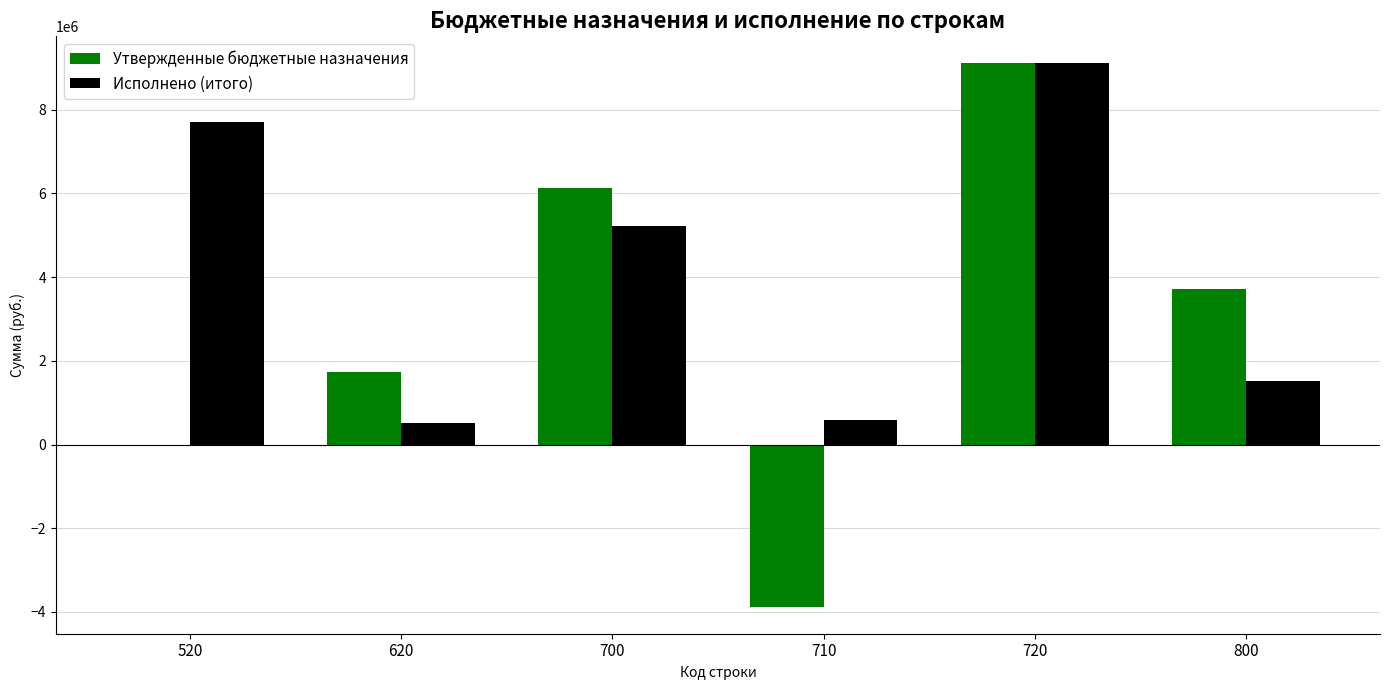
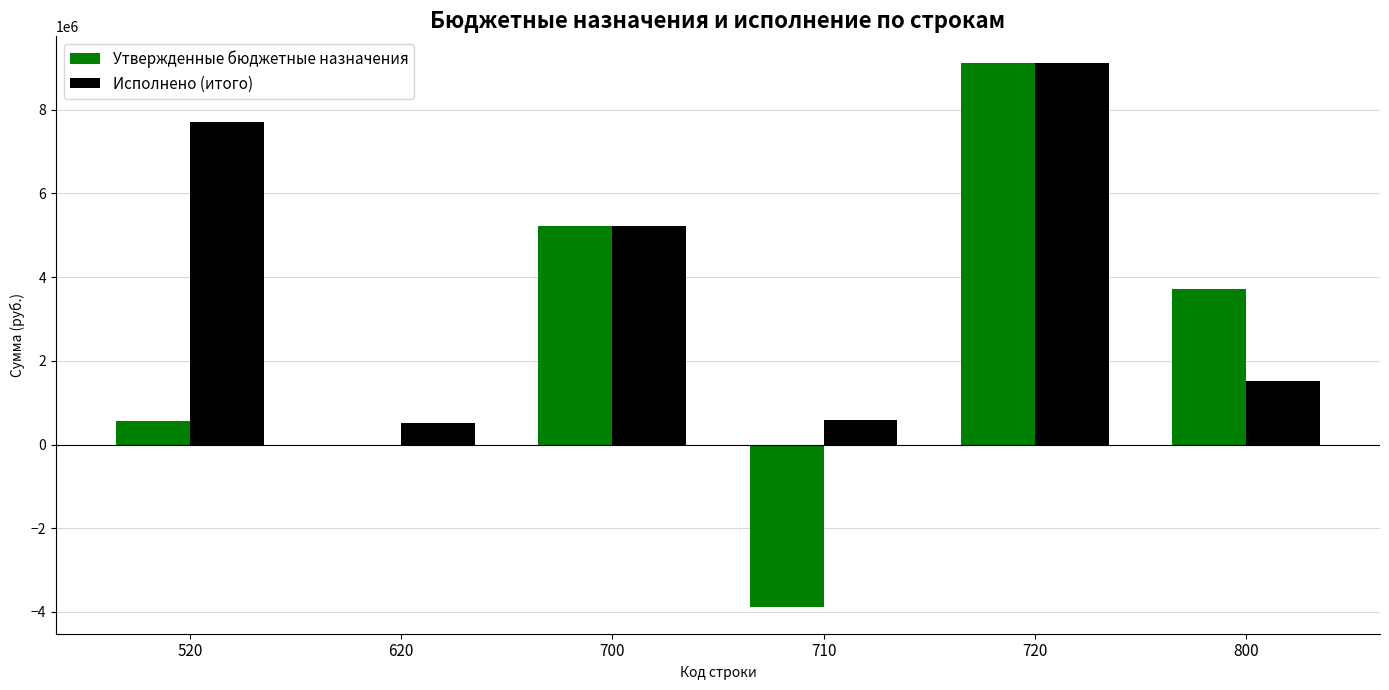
Утвержденные бюджетные назначения, 520: 0 -> 600000
Утвержденные бюджетные назначения, 620: 1700000 -> 0
Утвержденные бюджетные назначения, 700: 6100000 -> 5200000
